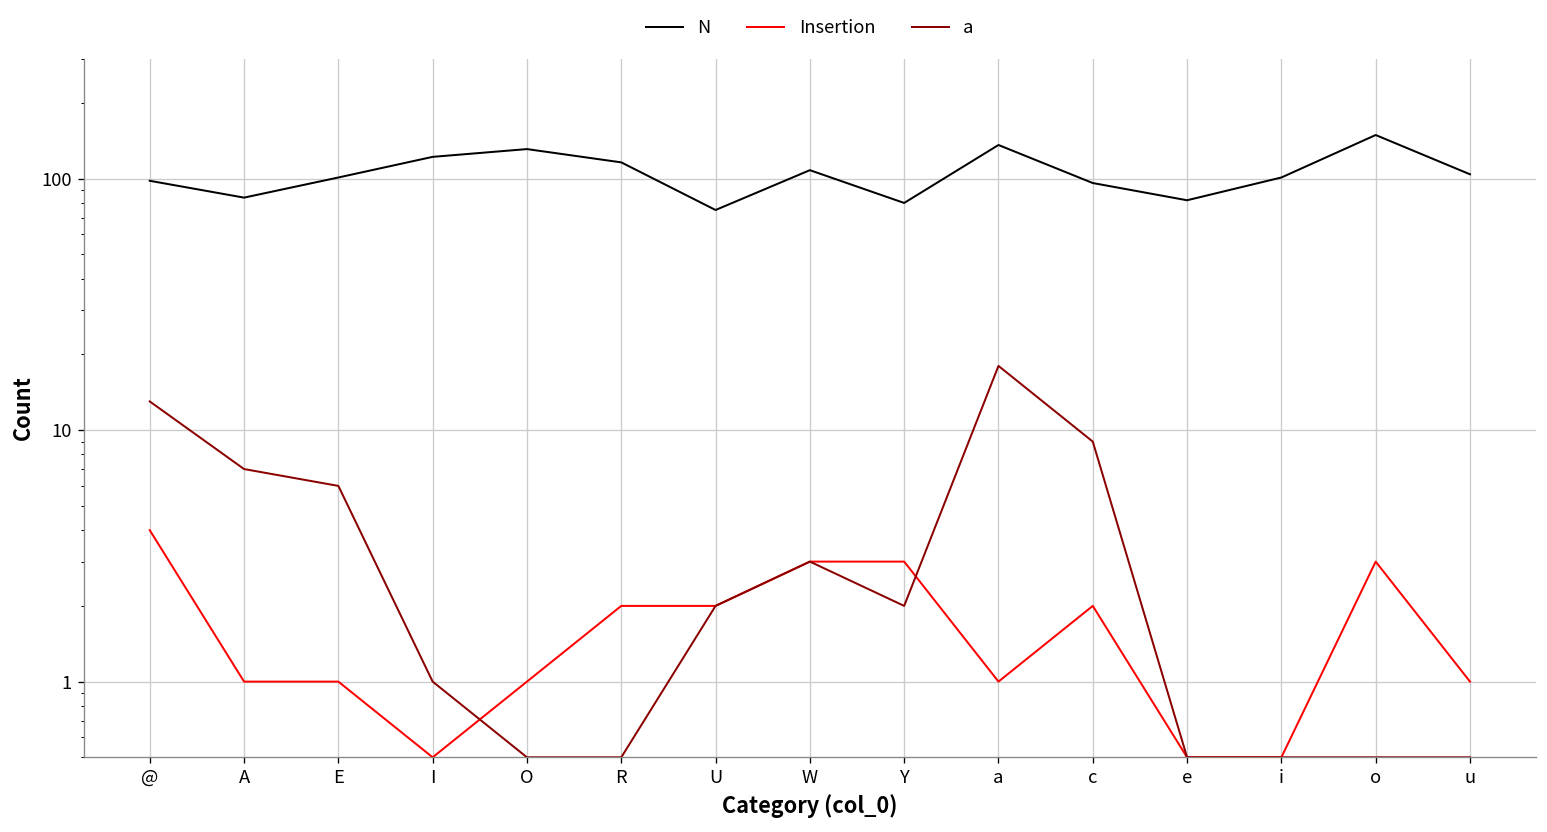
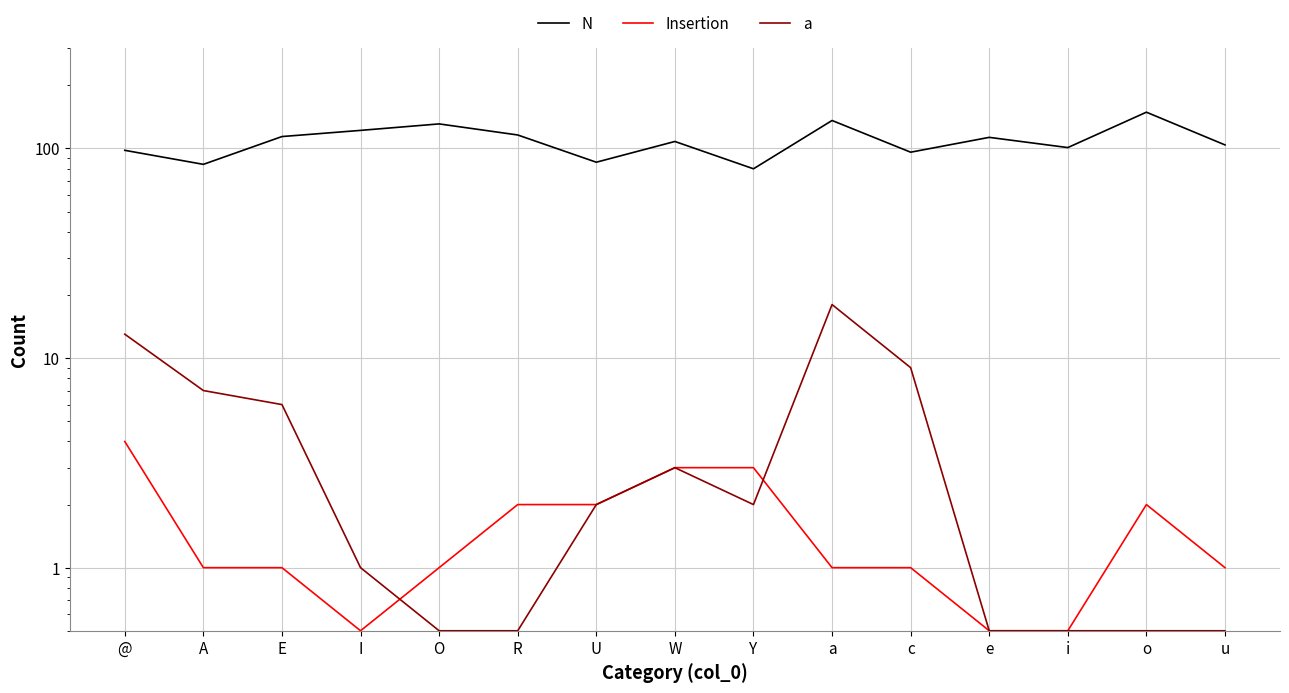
N, E: 100 -> 110
N, U: 75 -> 86
Insertion, c: 2 -> 1
N, e: 82 -> 110
Insertion, o: 3 -> 2
